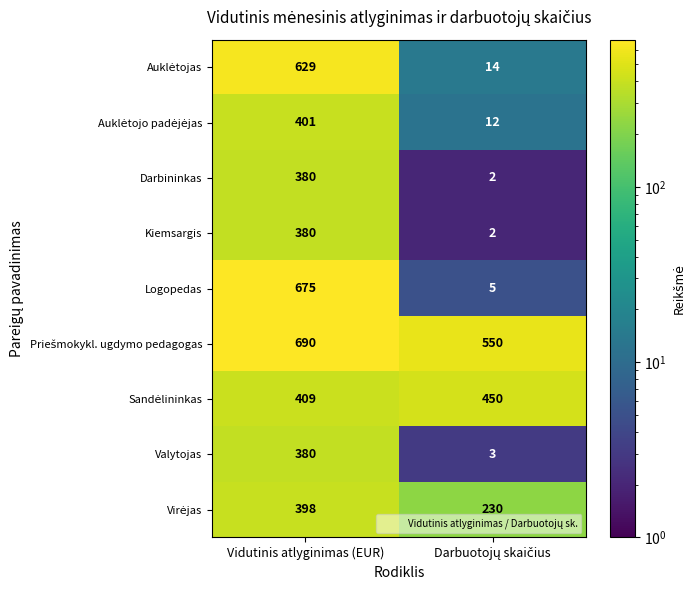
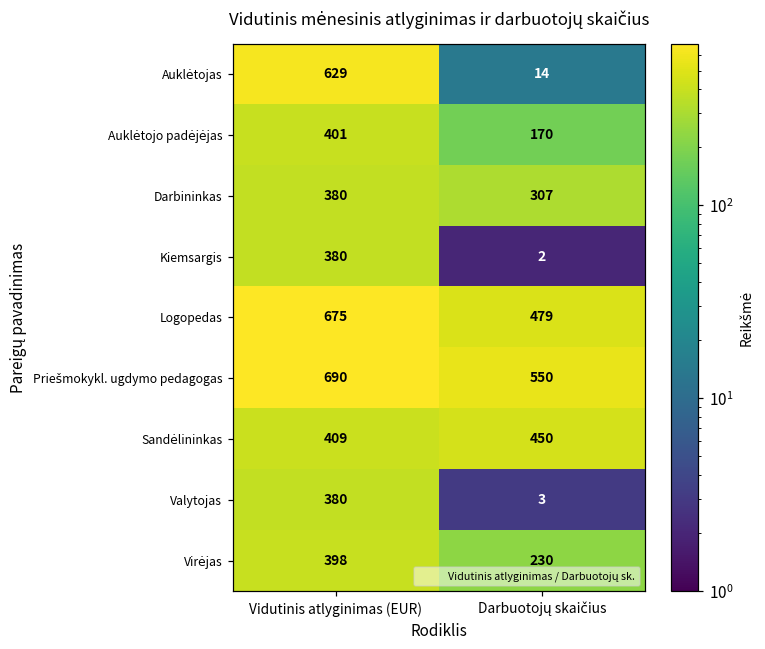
Auklėtojo padėjėjas, Darbuotojų skaičius: 12 -> 170
Darbininkas, Darbuotojų skaičius: 2 -> 307
Logopedas, Darbuotojų skaičius: 5 -> 479
